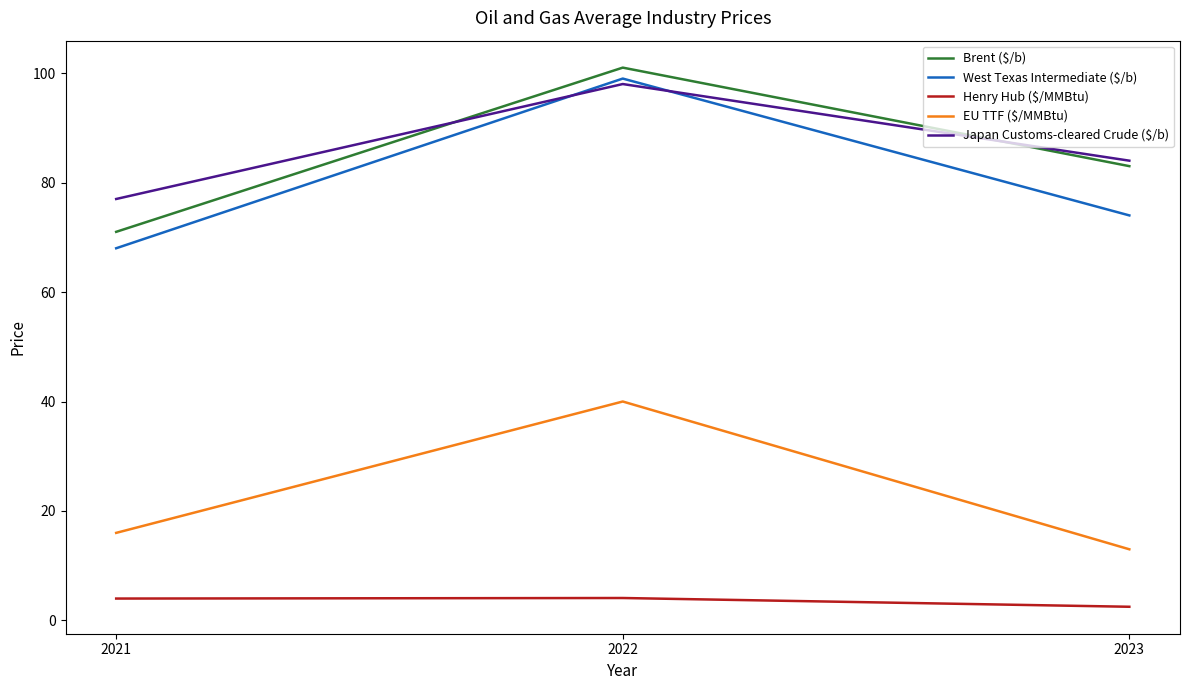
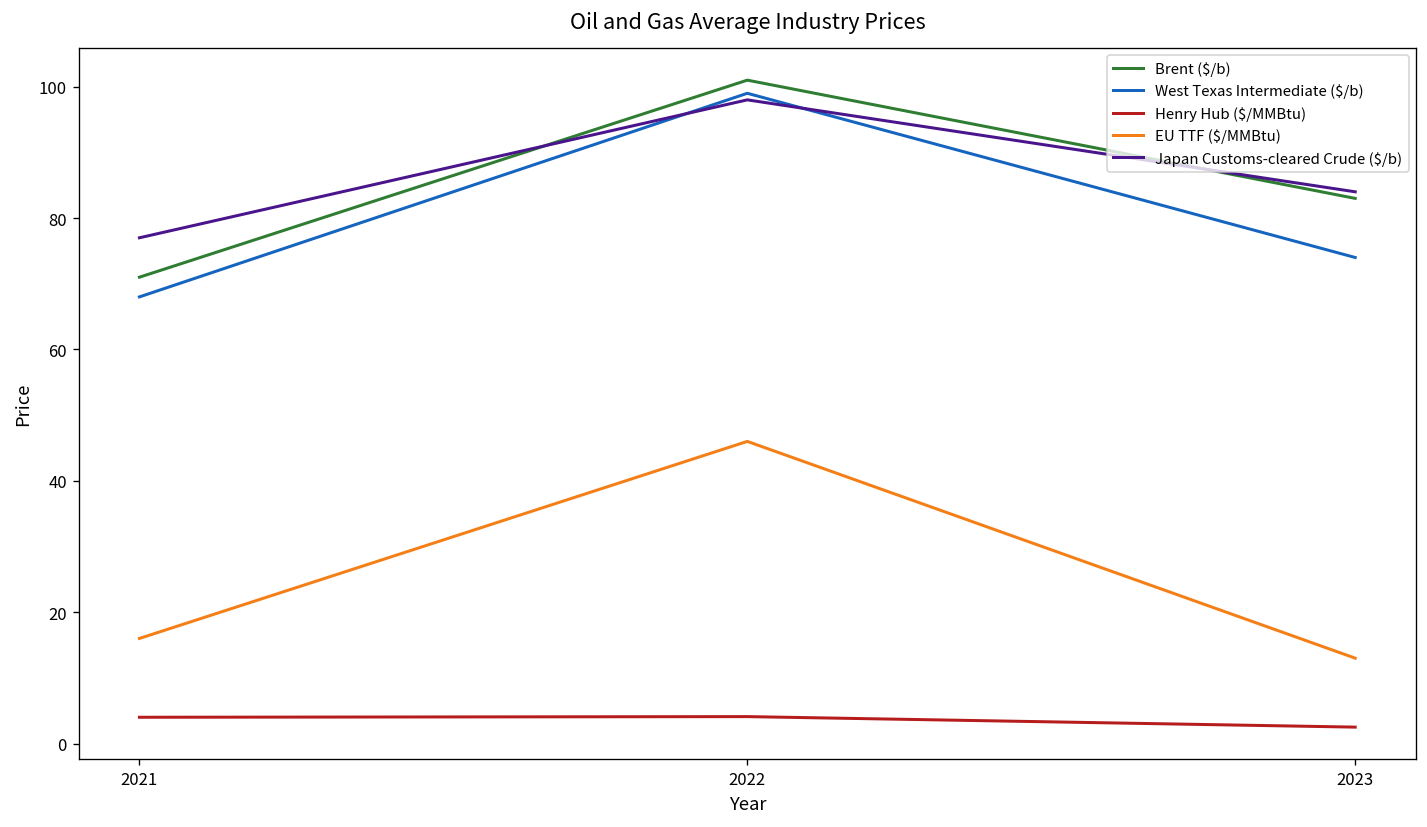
EU TTF ($/MMBtu), 2022: 40 -> 46
